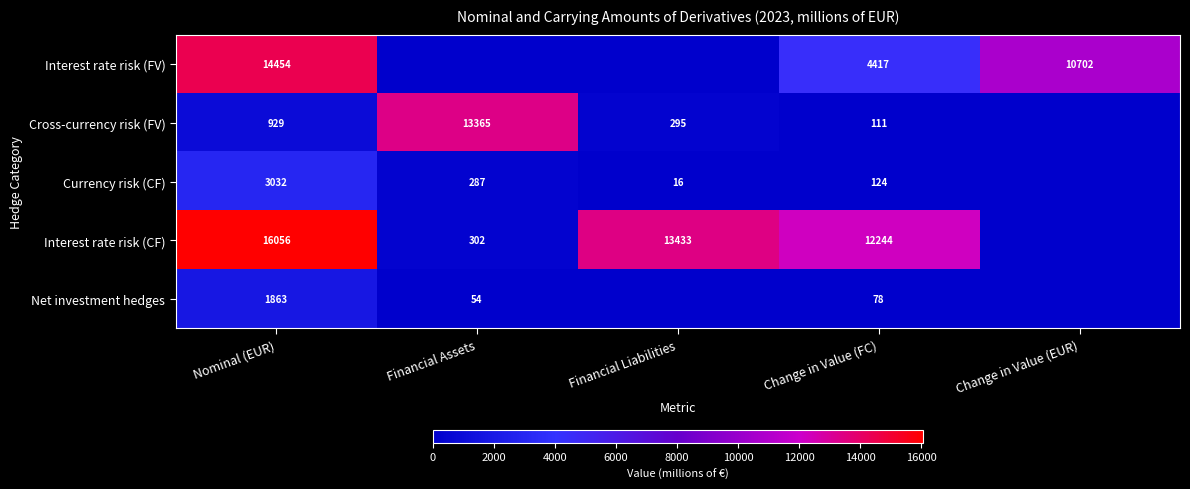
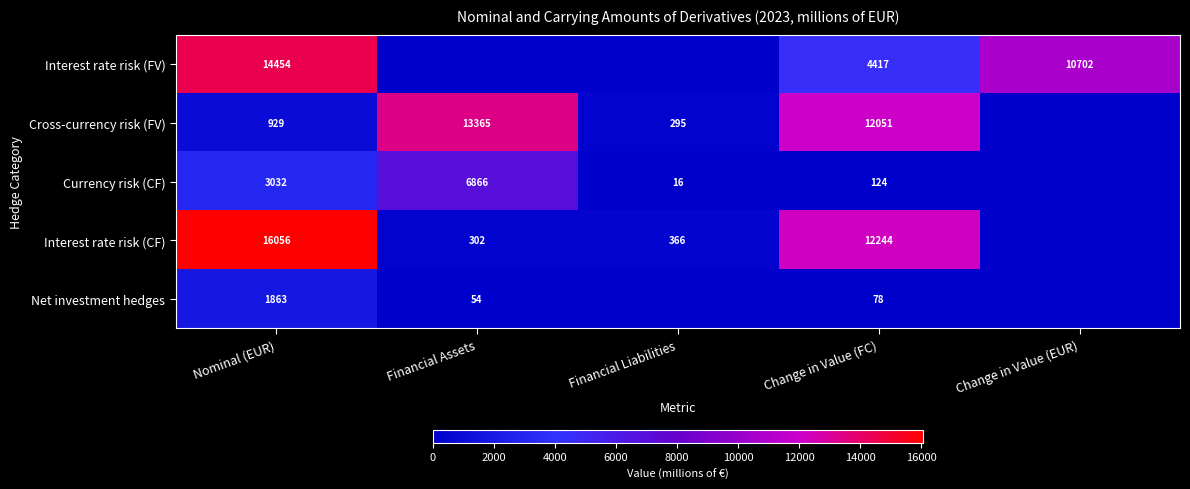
Cross-currency risk (FV), Change in Value (FC): 111 -> 12051
Currency risk (CF), Financial Assets: 287 -> 6866
Interest rate risk (CF), Financial Liabilities: 13433 -> 366
